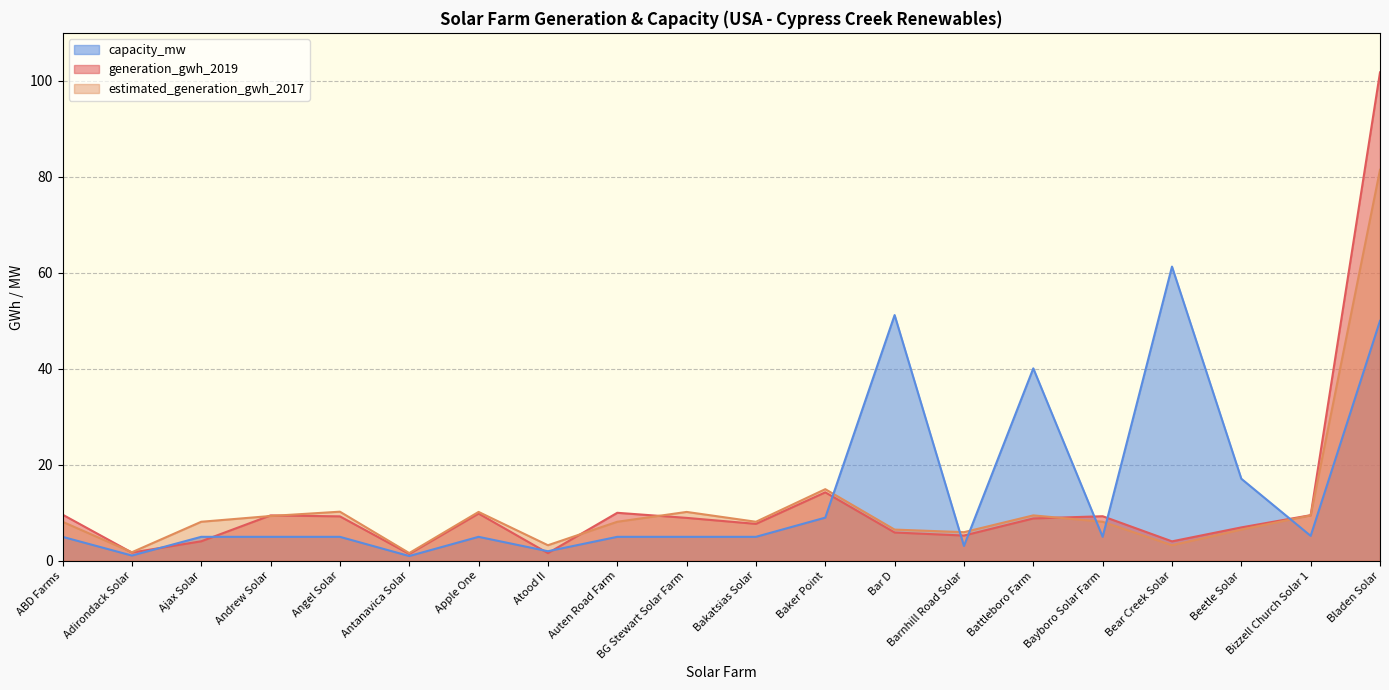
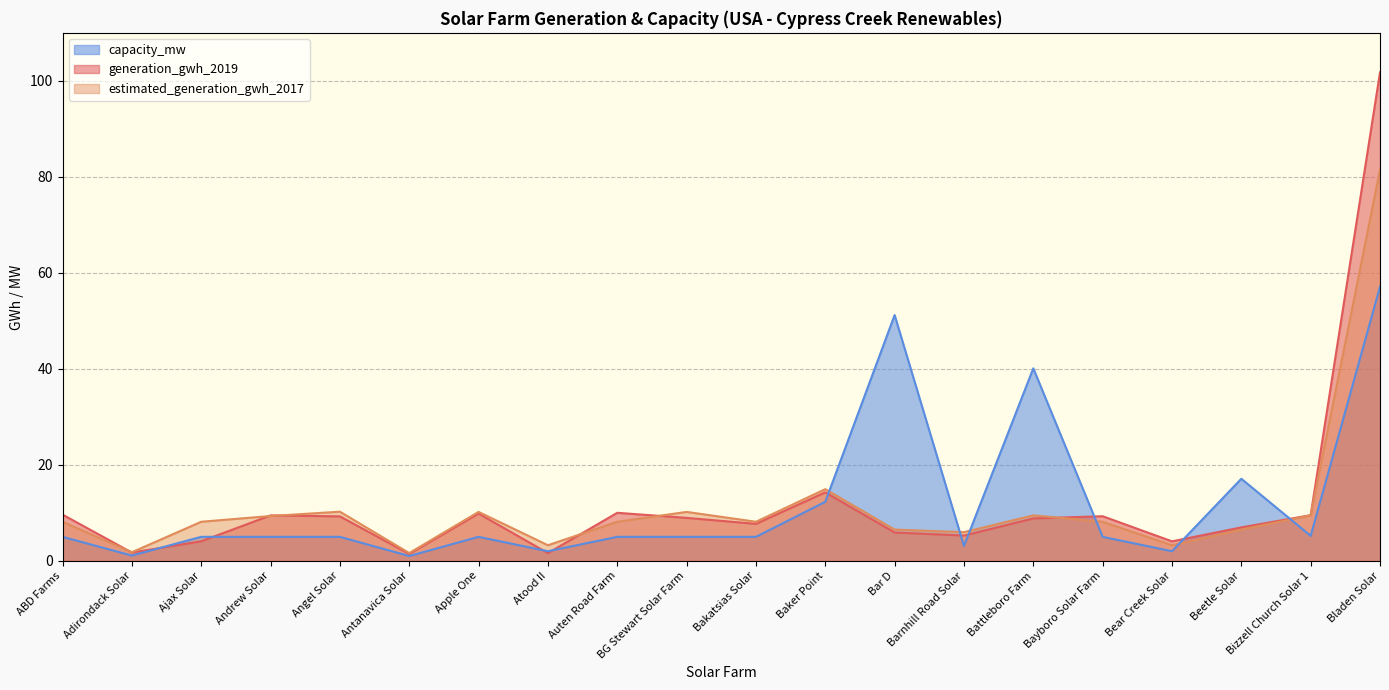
capacity_mw, Baker Point: 9 -> 12
capacity_mw, Bear Creek Solar: 61 -> 2
capacity_mw, Bladen Solar: 50 -> 57
